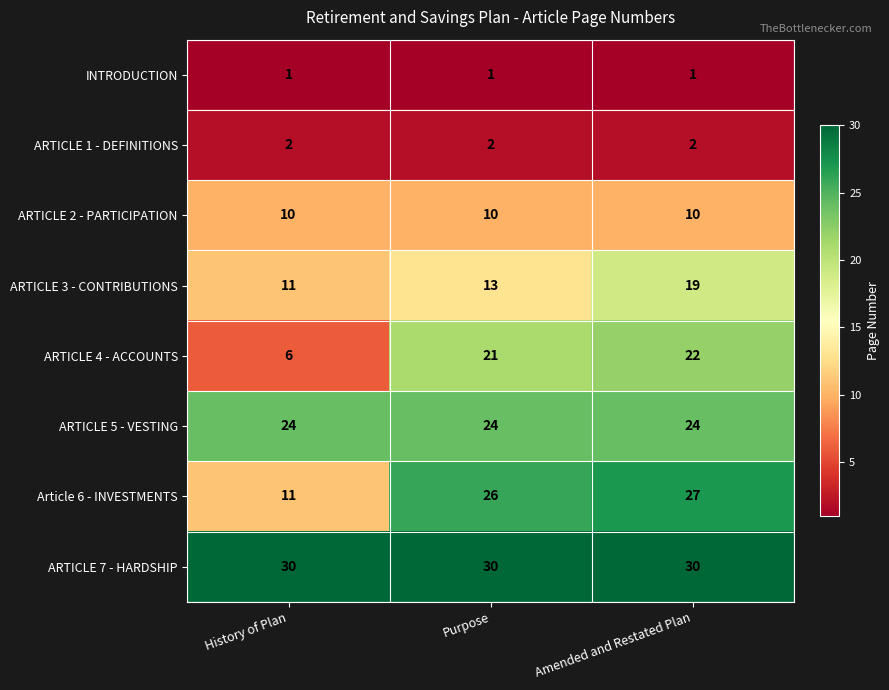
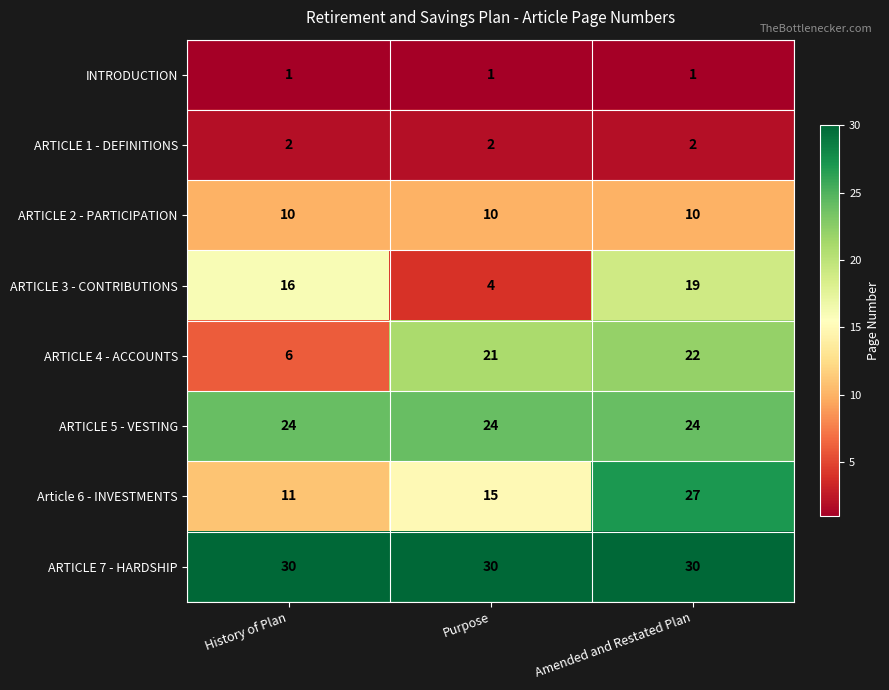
ARTICLE 3 - CONTRIBUTIONS, History of Plan: 11 -> 16
ARTICLE 3 - CONTRIBUTIONS, Purpose: 13 -> 4
Article 6 - INVESTMENTS, Purpose: 26 -> 15
